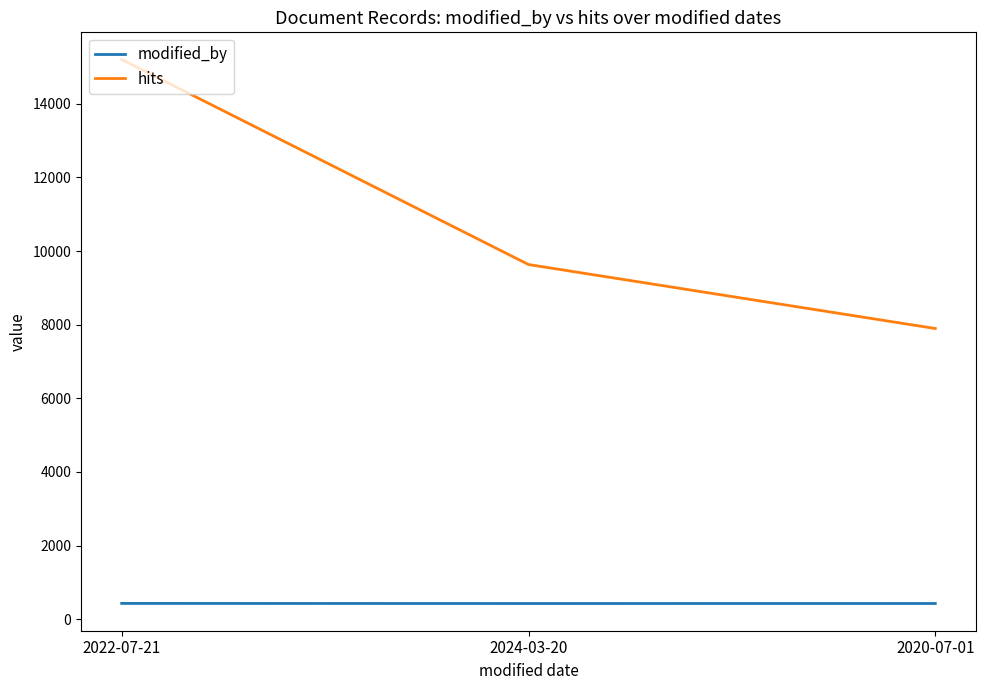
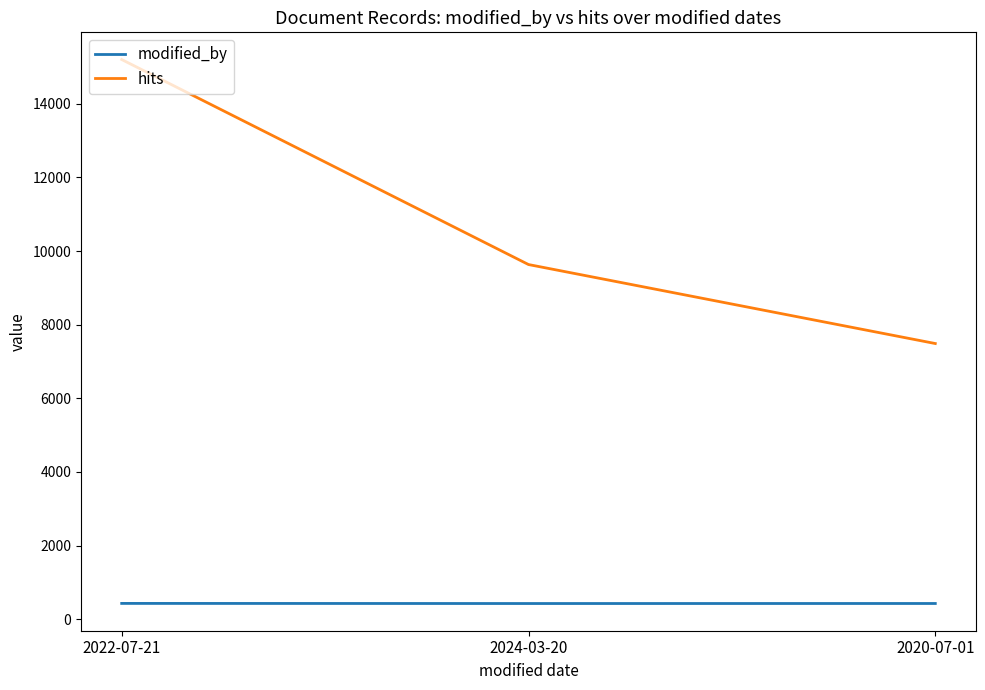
hits, 2020-07-01: 7900 -> 7500
